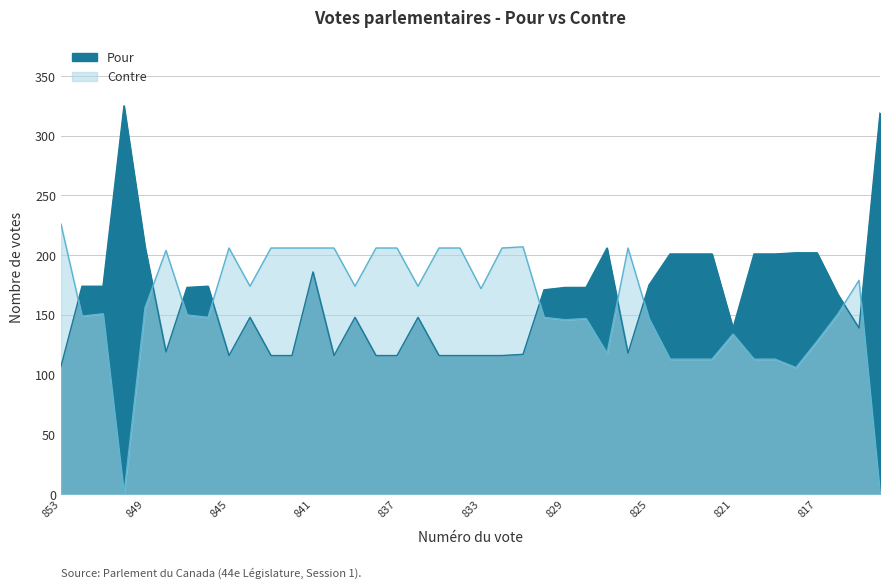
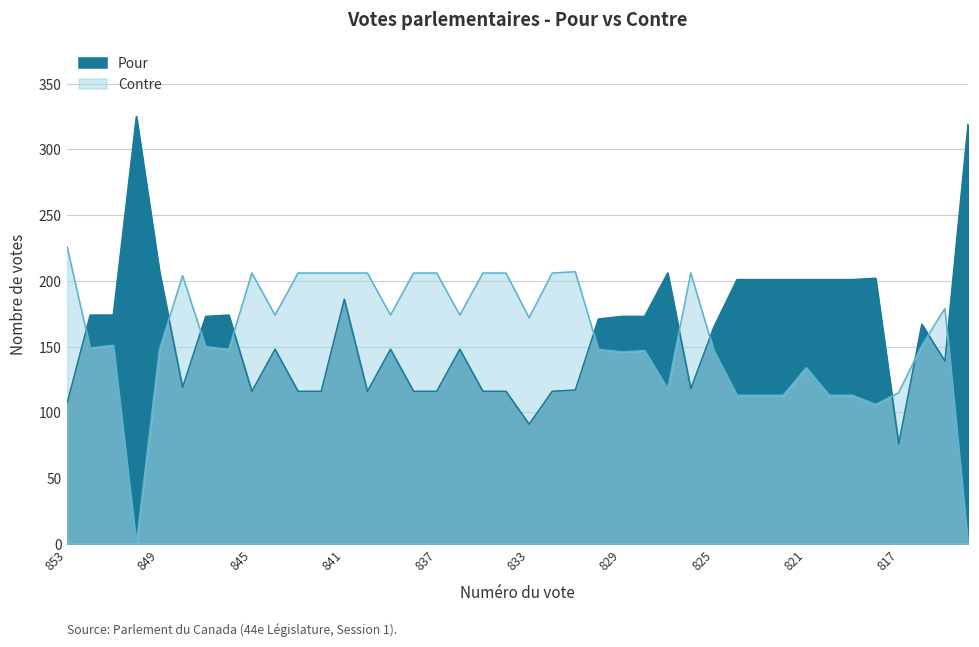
Contre, 849: 156 -> 148
Pour, 833: 116 -> 91
Pour, 825: 175 -> 165
Pour, 821: 139 -> 201
Pour, 817: 202 -> 76
Contre, 817: 128 -> 115
